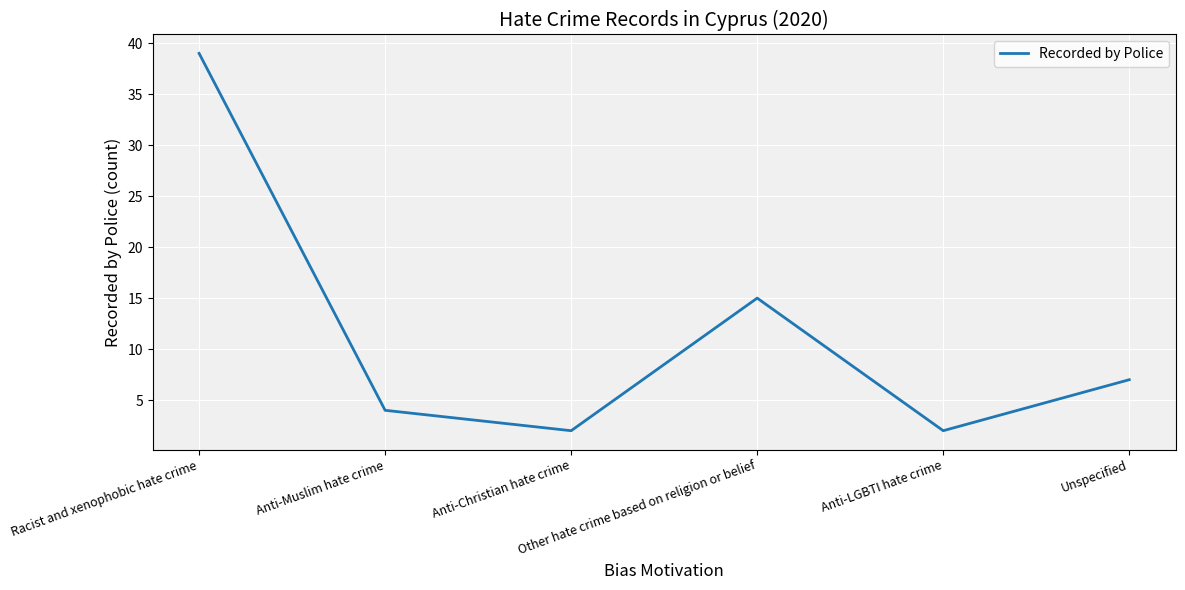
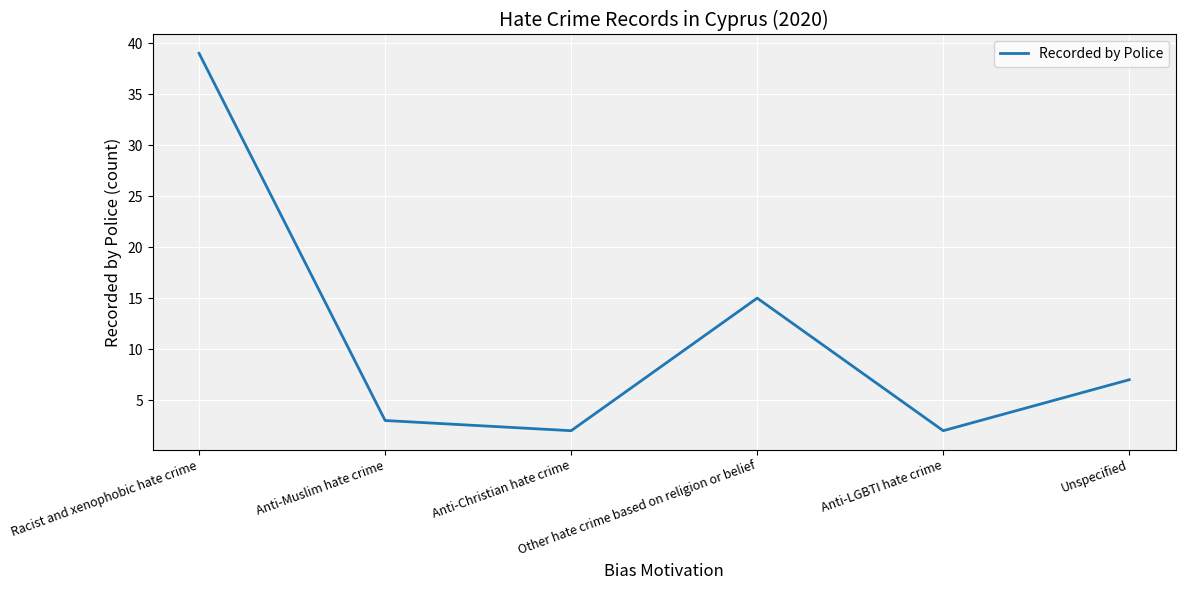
Anti-Muslim hate crime: 4 -> 3
